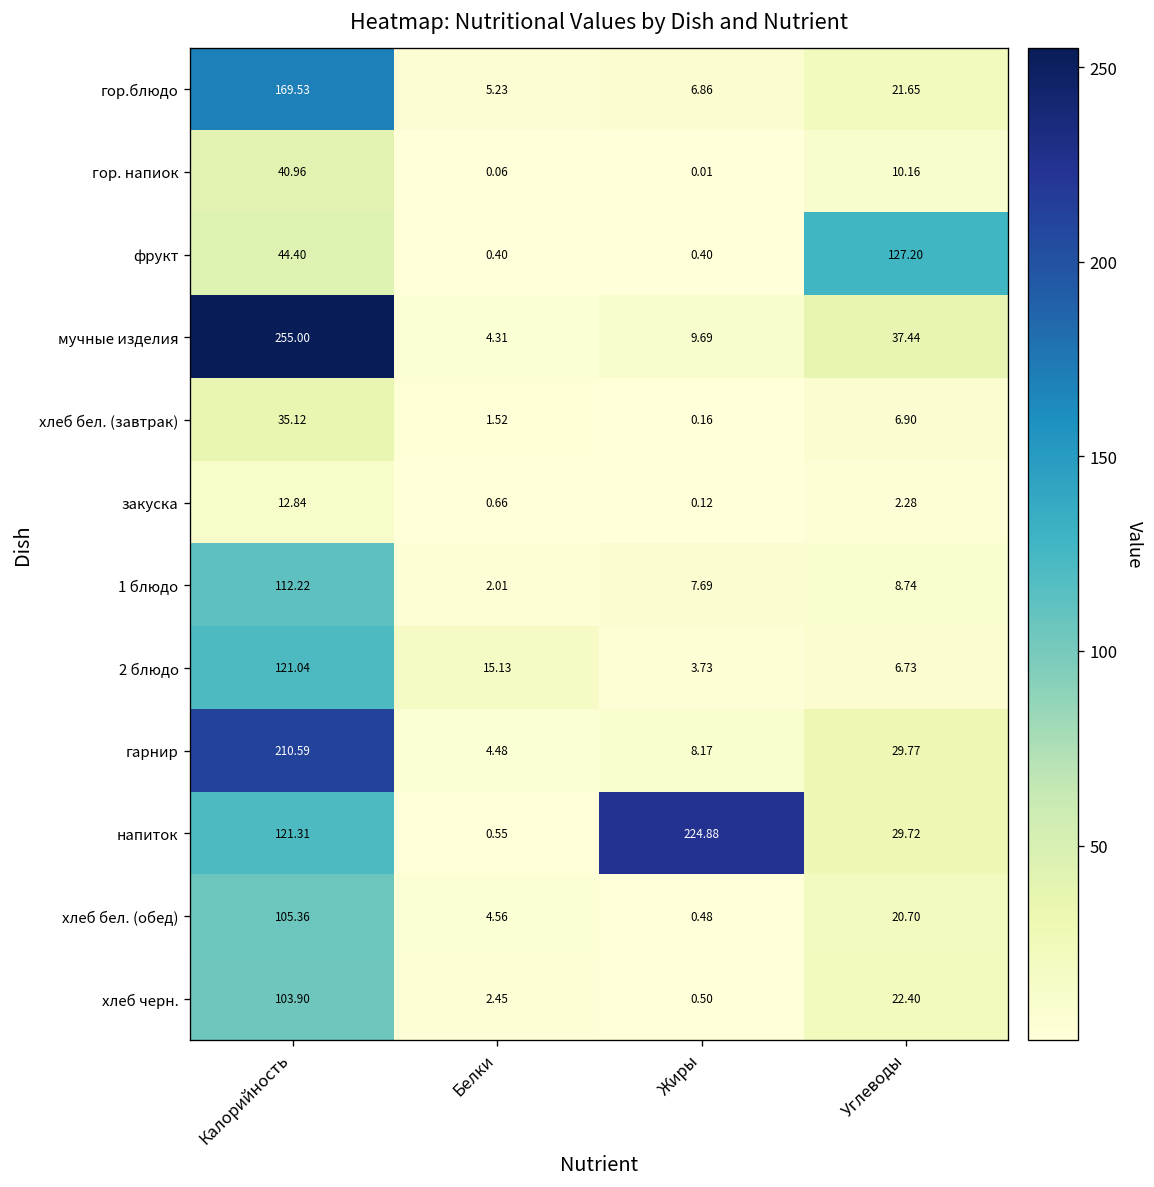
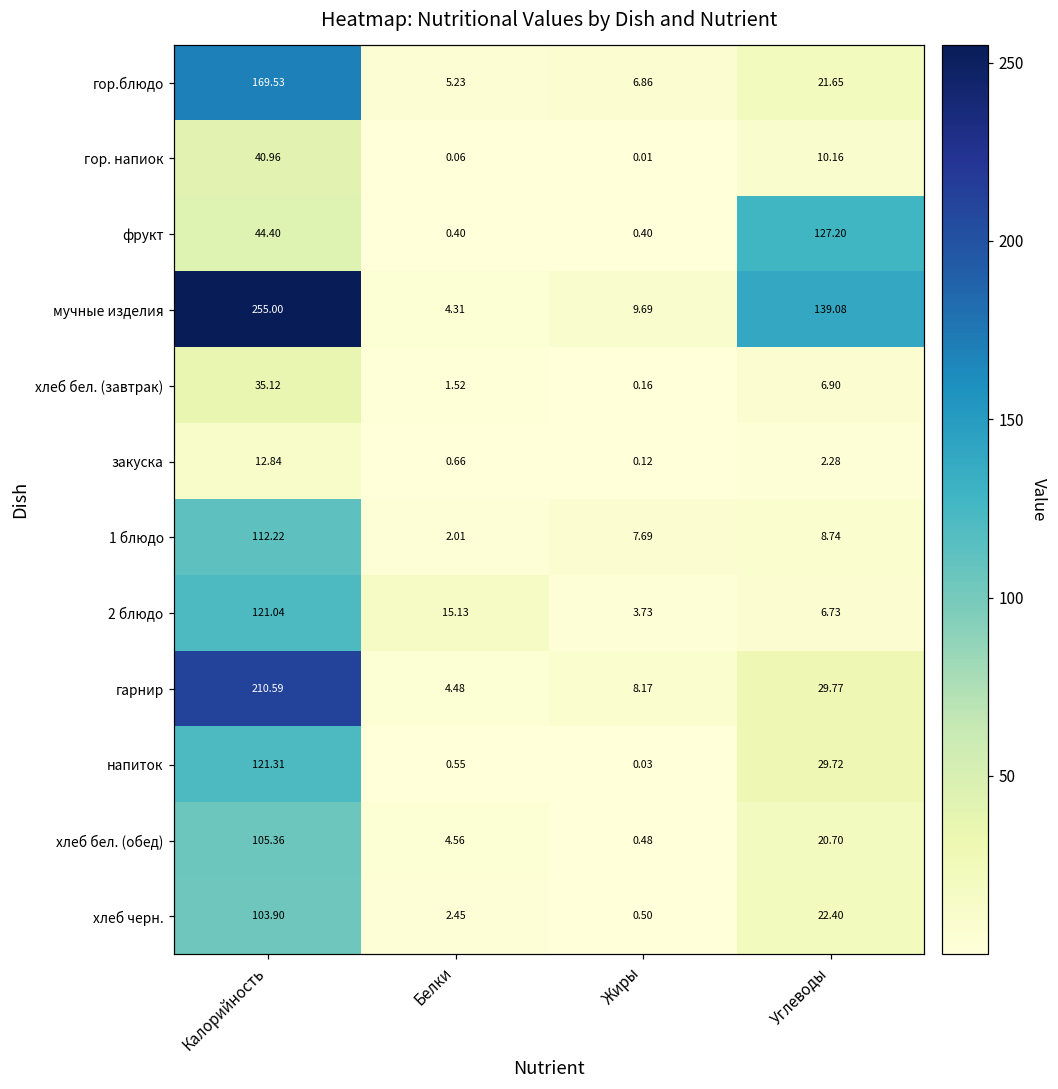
мучные изделия, Углеводы: 37.44 -> 139.08
напиток, Жиры: 224.88 -> 0.03
